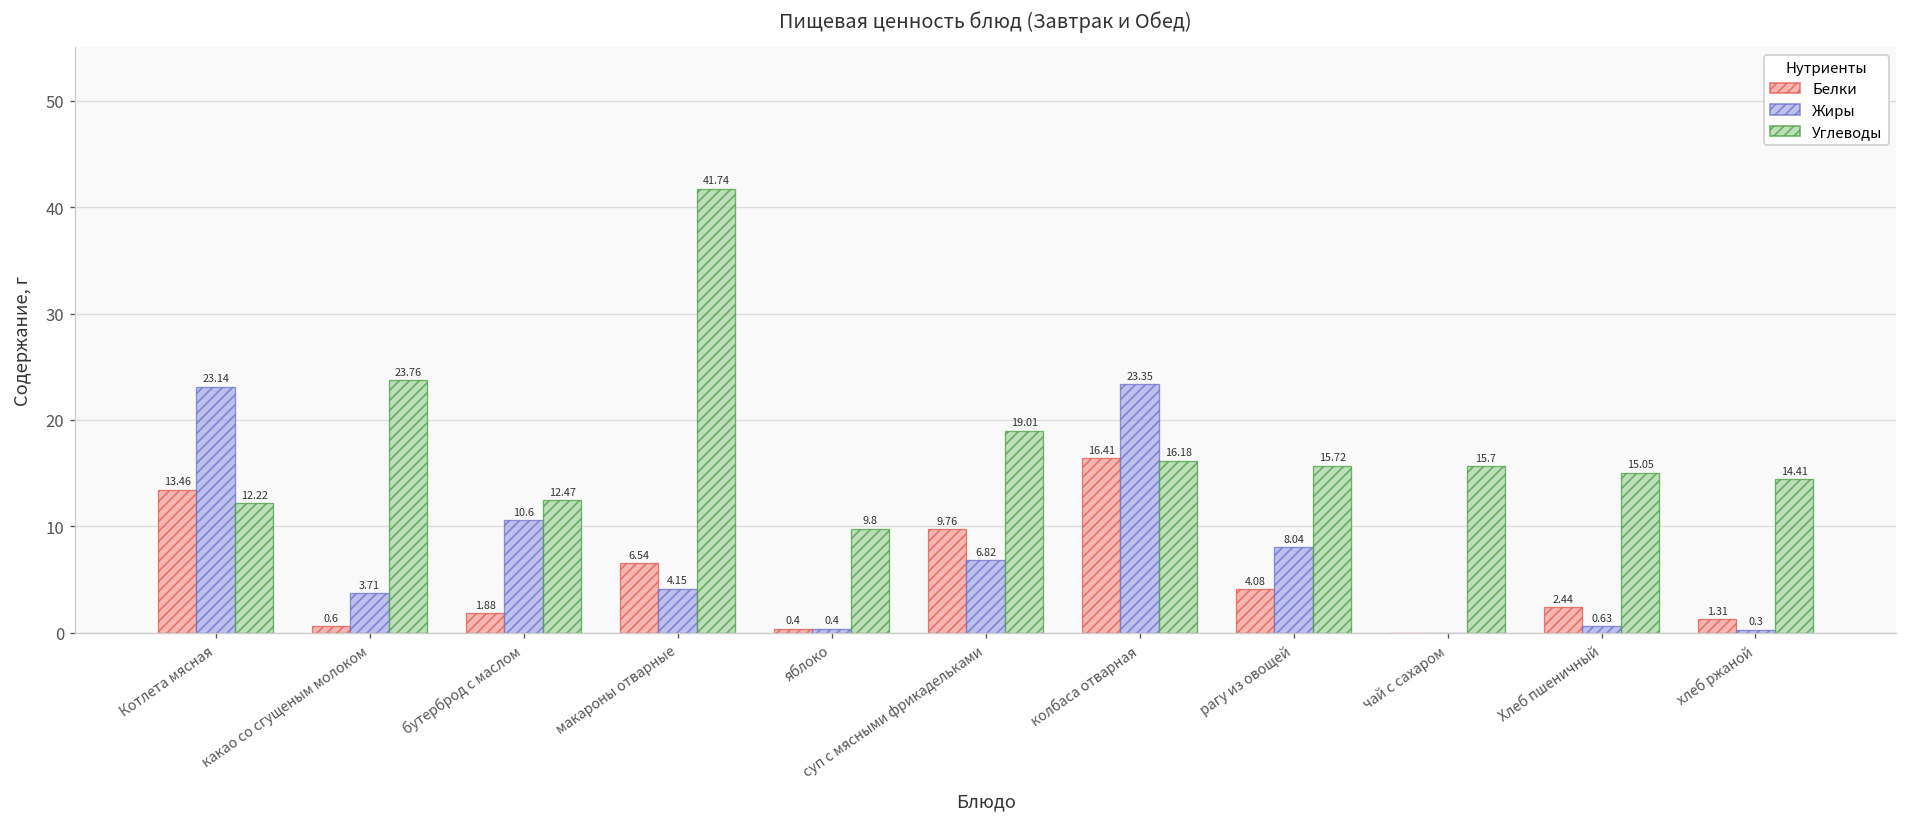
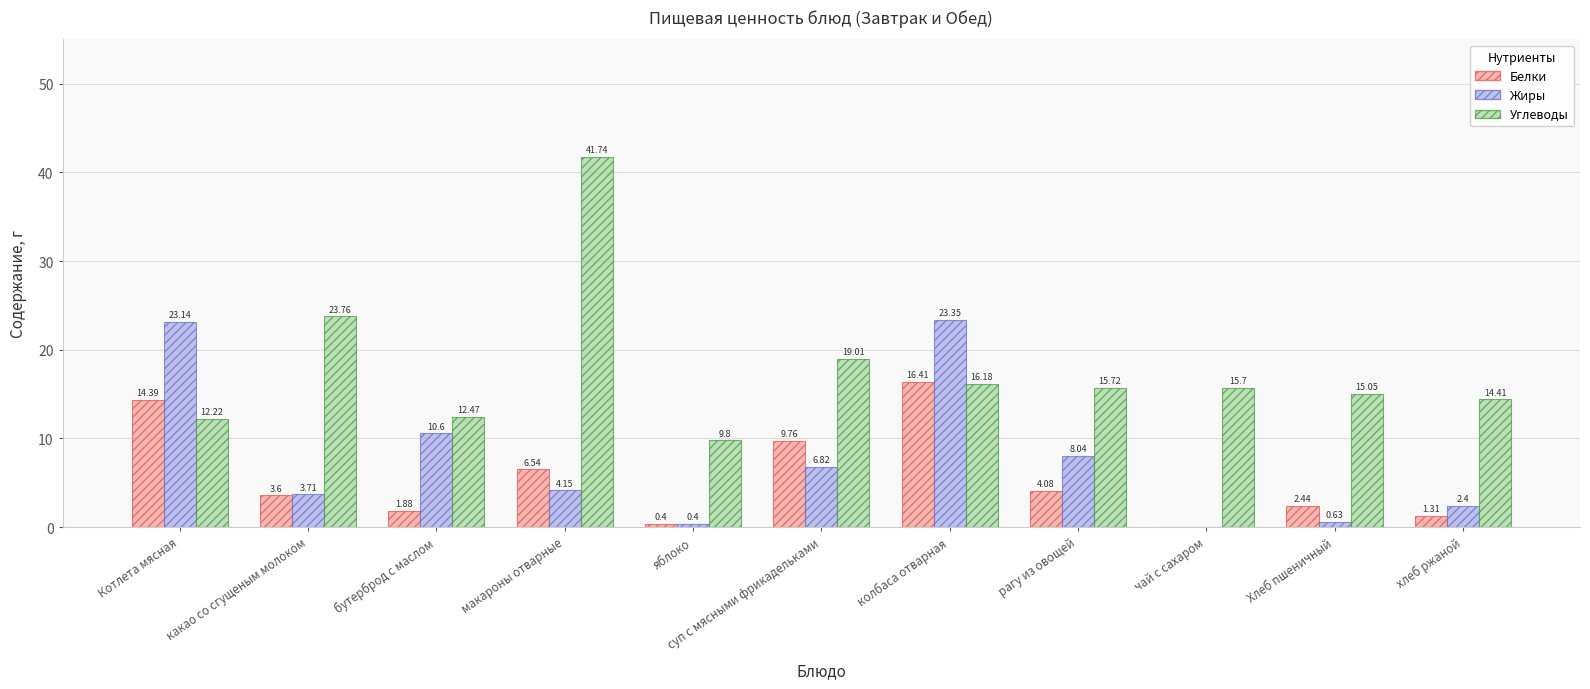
Белки, Котлета мясная: 13.46 -> 14.39
Белки, какао со сгущеным молоком: 0.6 -> 3.6
Жиры, хлеб ржаной: 0.3 -> 2.4
